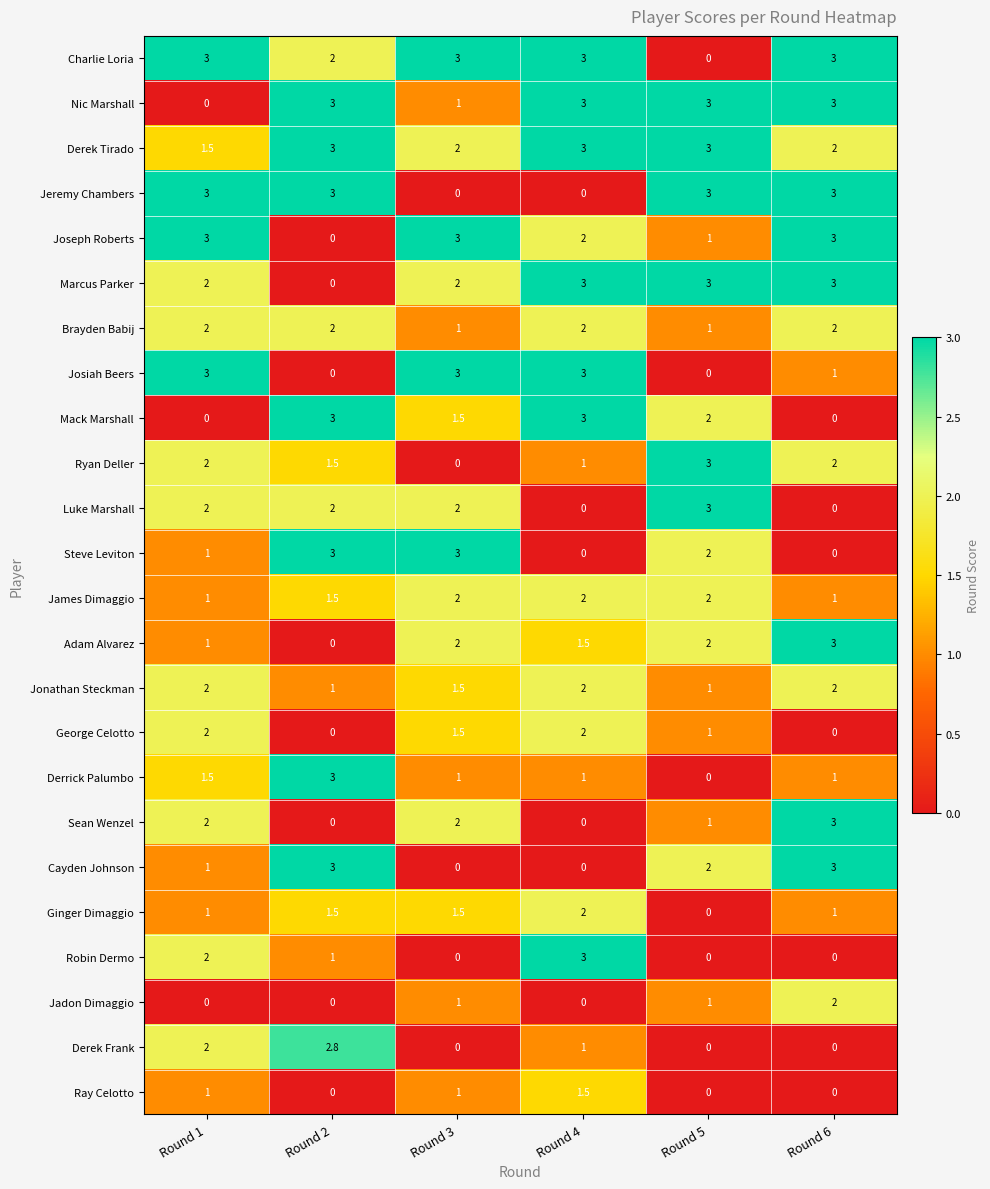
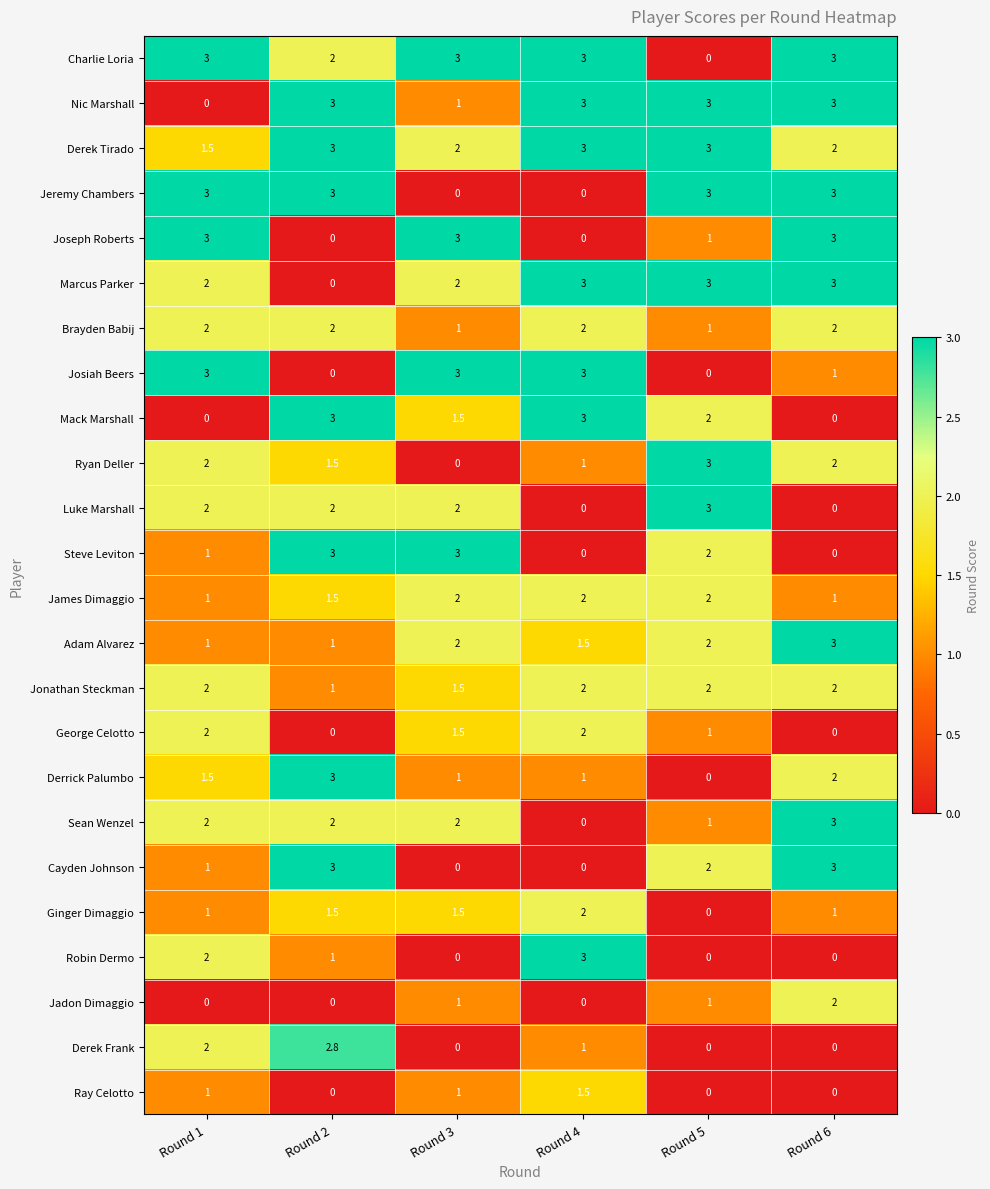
Joseph Roberts, Round 4: 2 -> 0
Adam Alvarez, Round 2: 0 -> 1
Jonathan Steckman, Round 5: 1 -> 2
Derrick Palumbo, Round 6: 1 -> 2
Sean Wenzel, Round 2: 0 -> 2
